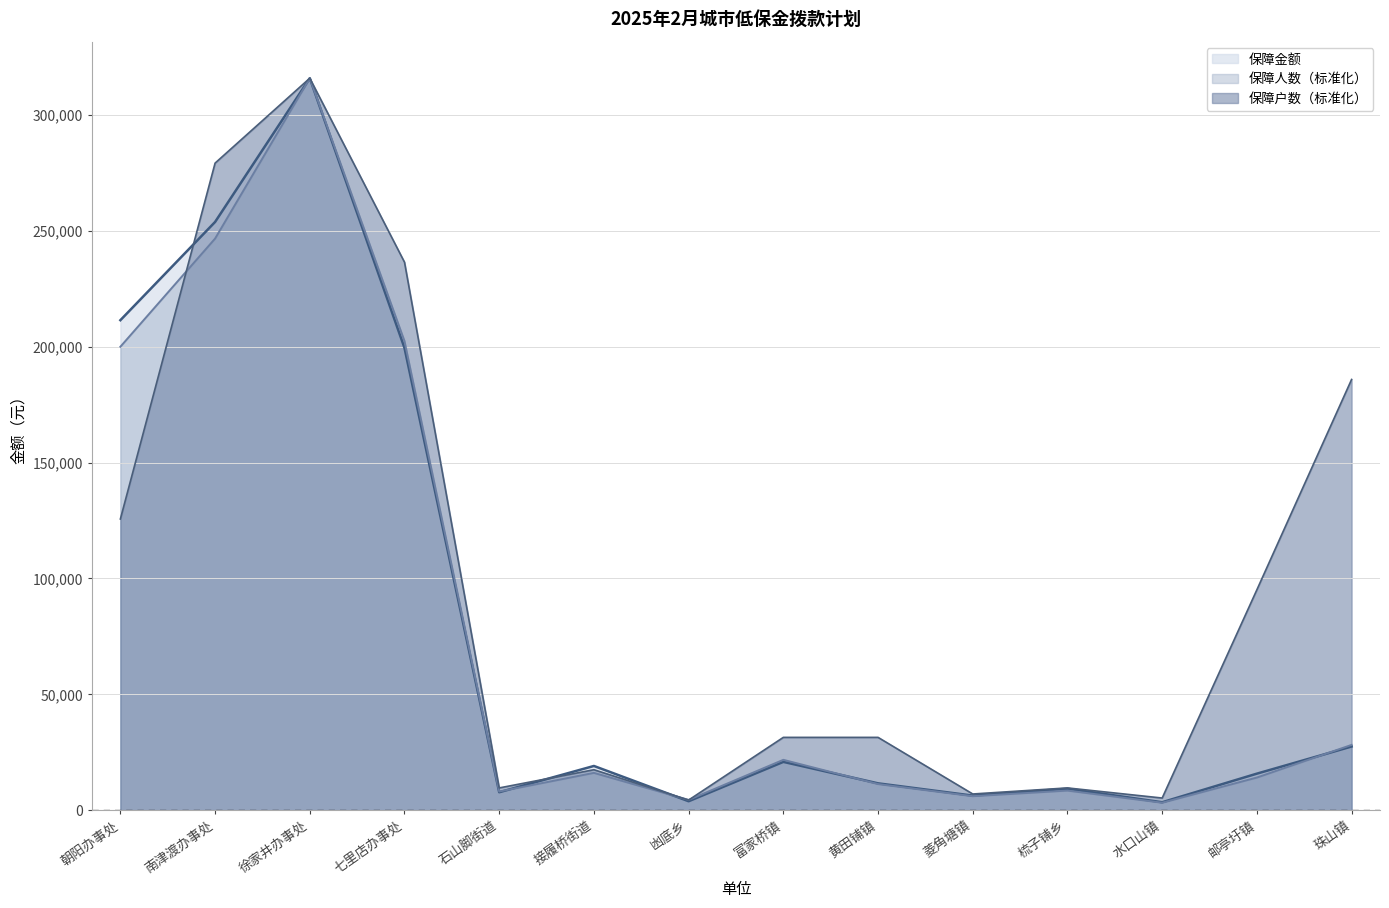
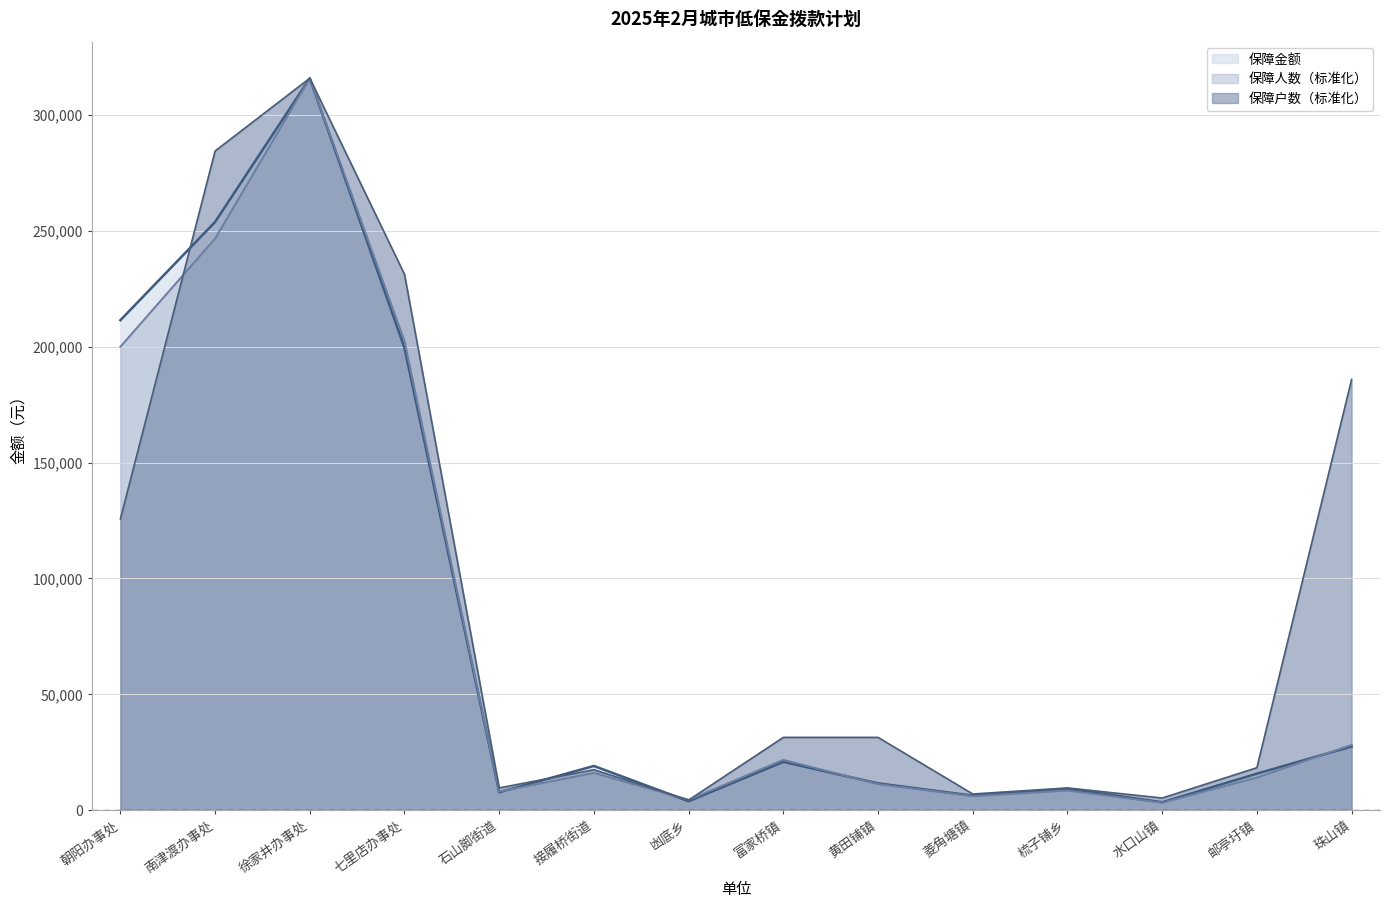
保障户数（标准化）, 南津渡办事处: 279,000 -> 285,000
保障户数（标准化）, 七里店办事处: 237,000 -> 231,000
保障户数（标准化）, 邮亭圩镇: 95,000 -> 18,000
